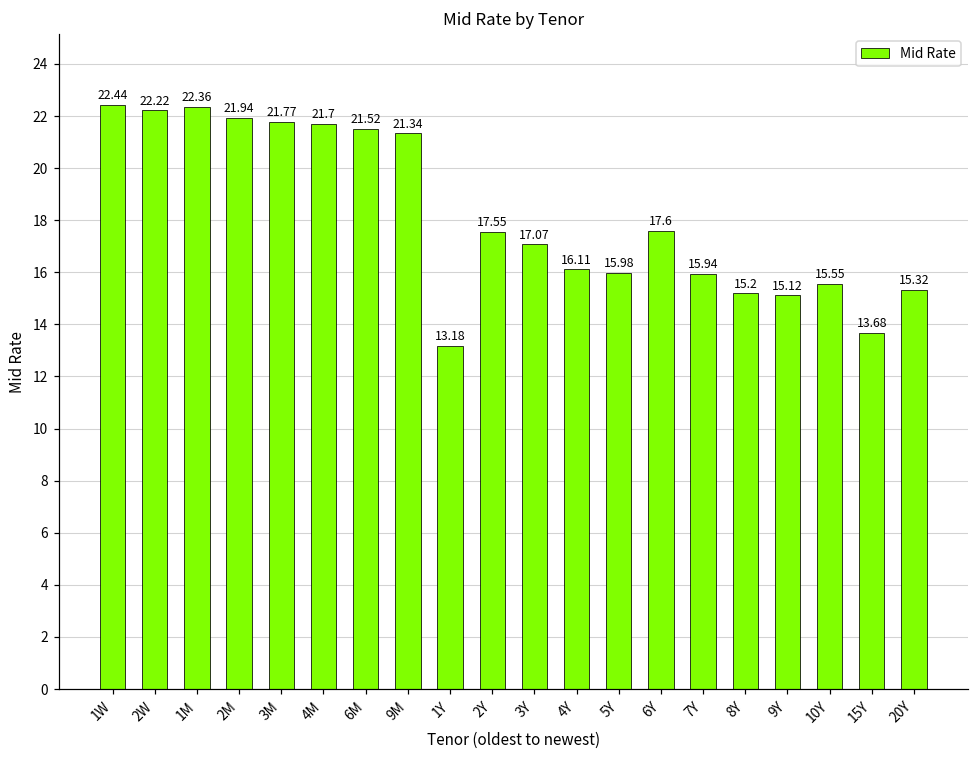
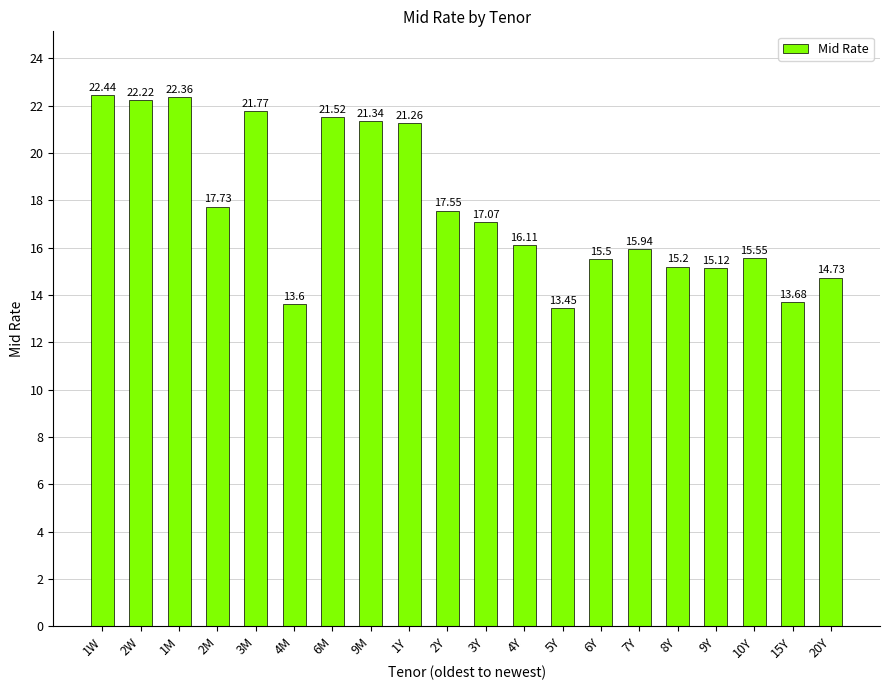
2M: 21.94 -> 17.73
4M: 21.7 -> 13.6
1Y: 13.18 -> 21.26
5Y: 15.98 -> 13.45
6Y: 17.6 -> 15.5
20Y: 15.32 -> 14.73
